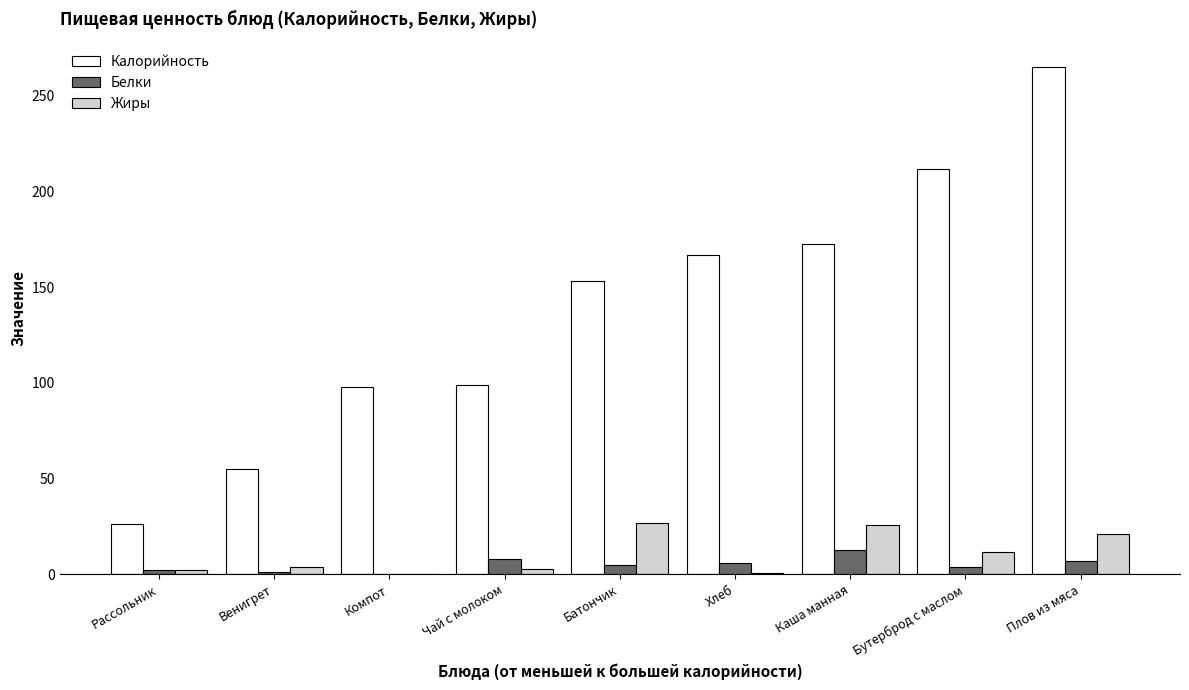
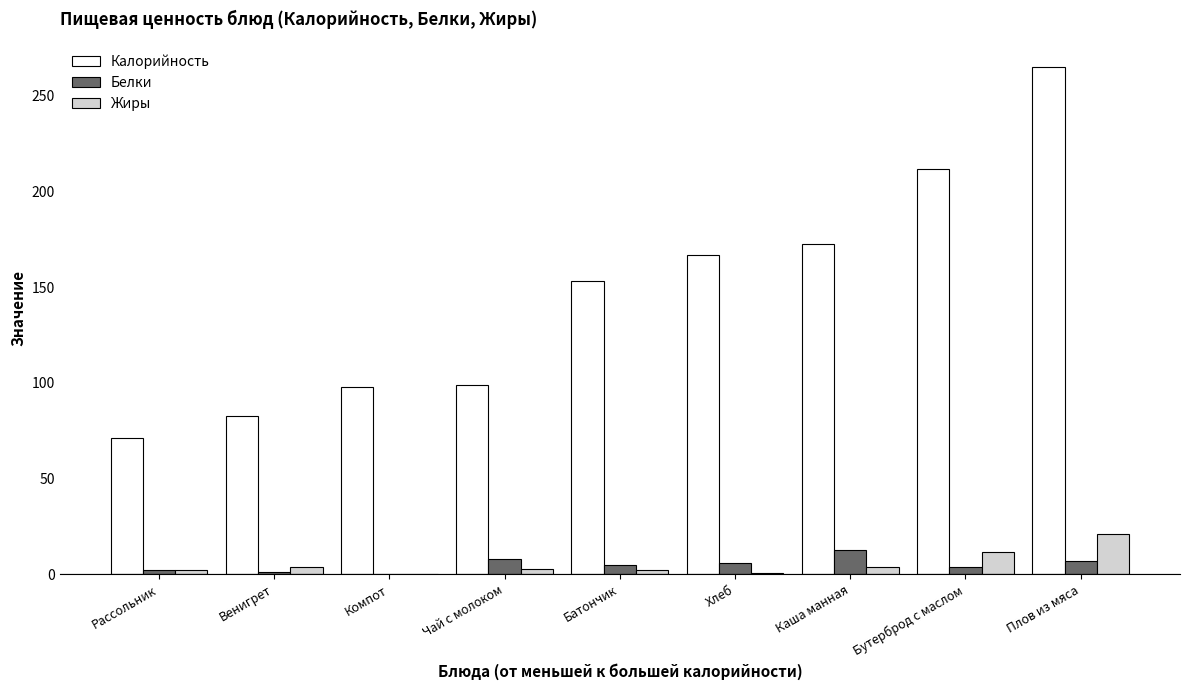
Калорийность, Рассольник: 26 -> 71
Калорийность, Венигрет: 55 -> 83
Жиры, Батончик: 27 -> 2
Жиры, Каша манная: 26 -> 4
